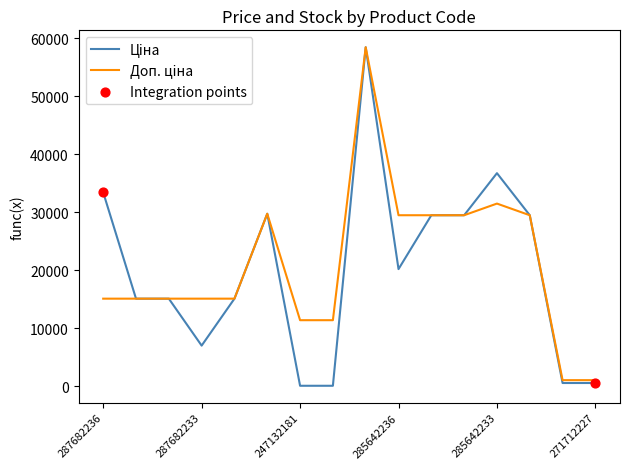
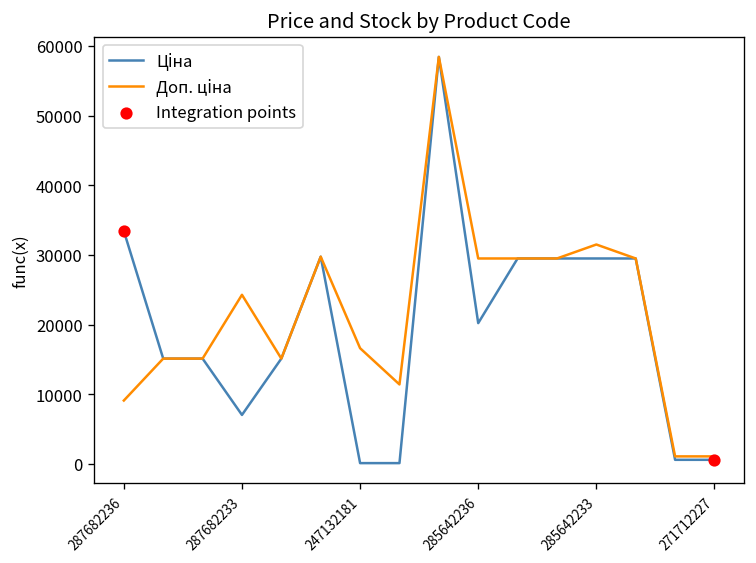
Доп. ціна, 287682236: 15000 -> 9000
Доп. ціна, 287682233: 15000 -> 24000
Доп. ціна, 247132181: 11000 -> 17000
Ціна, 285642233: 37000 -> 29000
